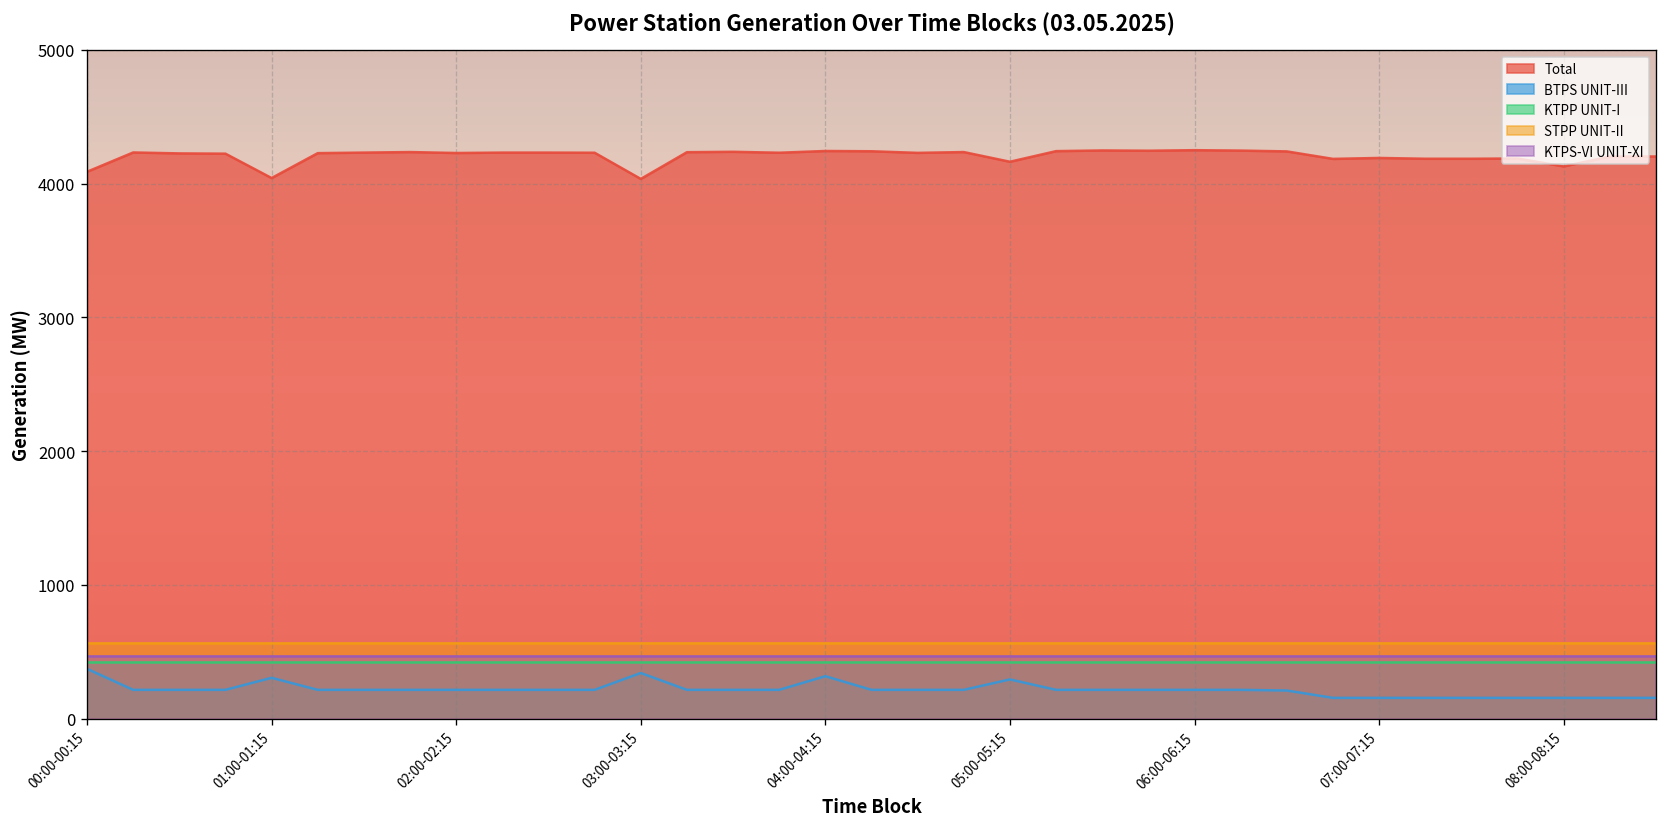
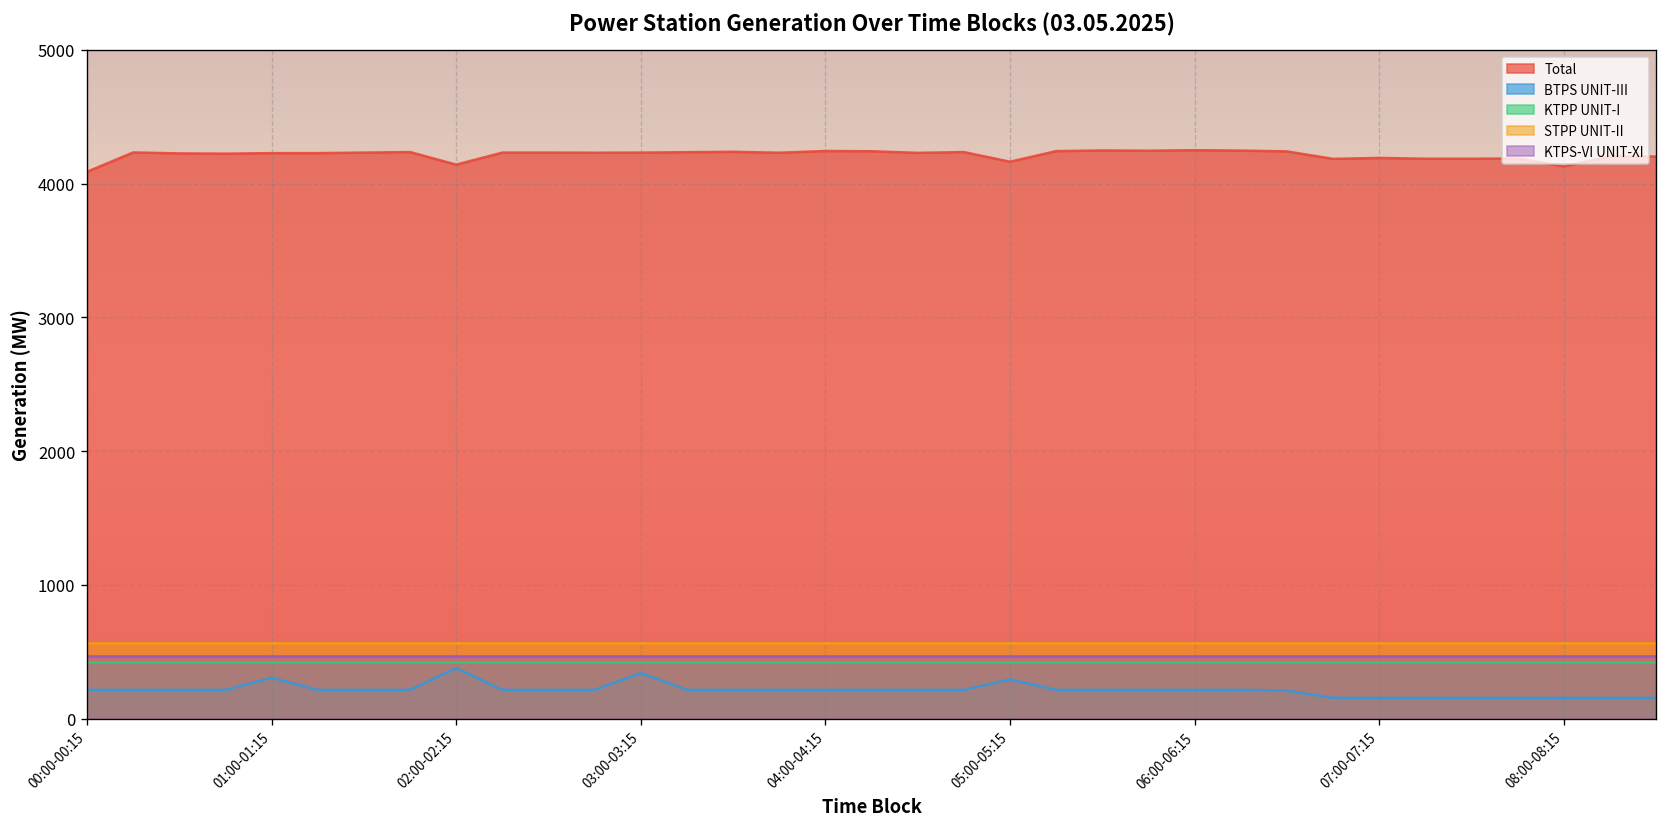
BTPS UNIT-III, 00:00-00:15: 370 -> 220
Total, 01:00-01:15: 4040 -> 4230
Total, 02:00-02:15: 4230 -> 4140
BTPS UNIT-III, 02:00-02:15: 220 -> 380
Total, 03:00-03:15: 4040 -> 4230
BTPS UNIT-III, 04:00-04:15: 320 -> 220
